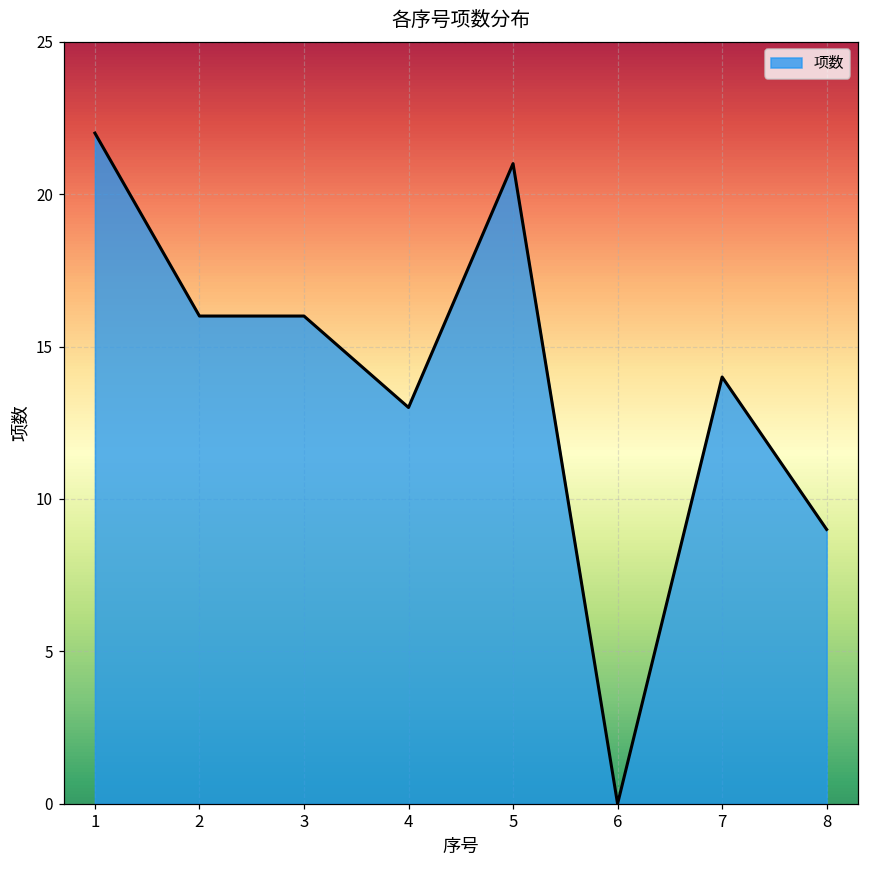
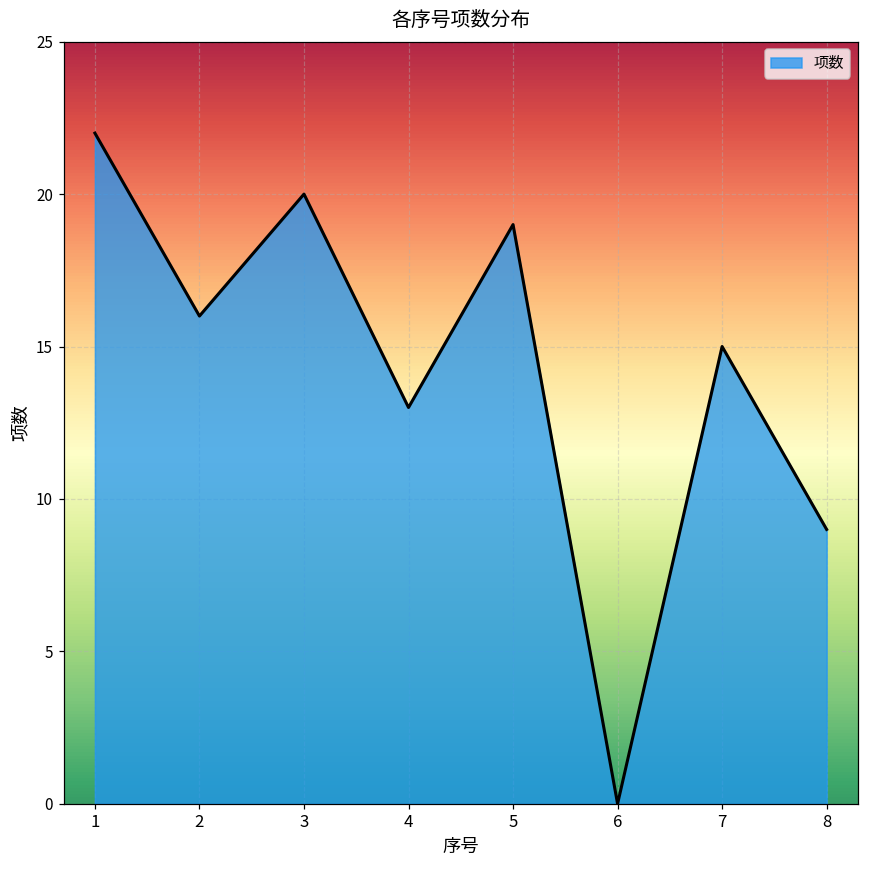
3: 16 -> 20
5: 21 -> 19
7: 14 -> 15
